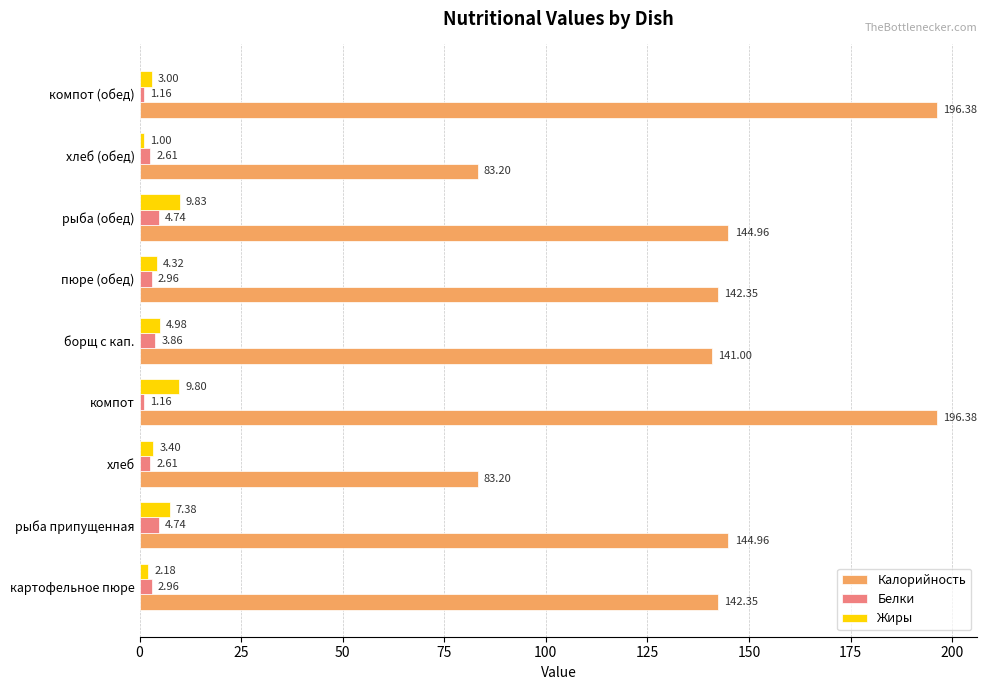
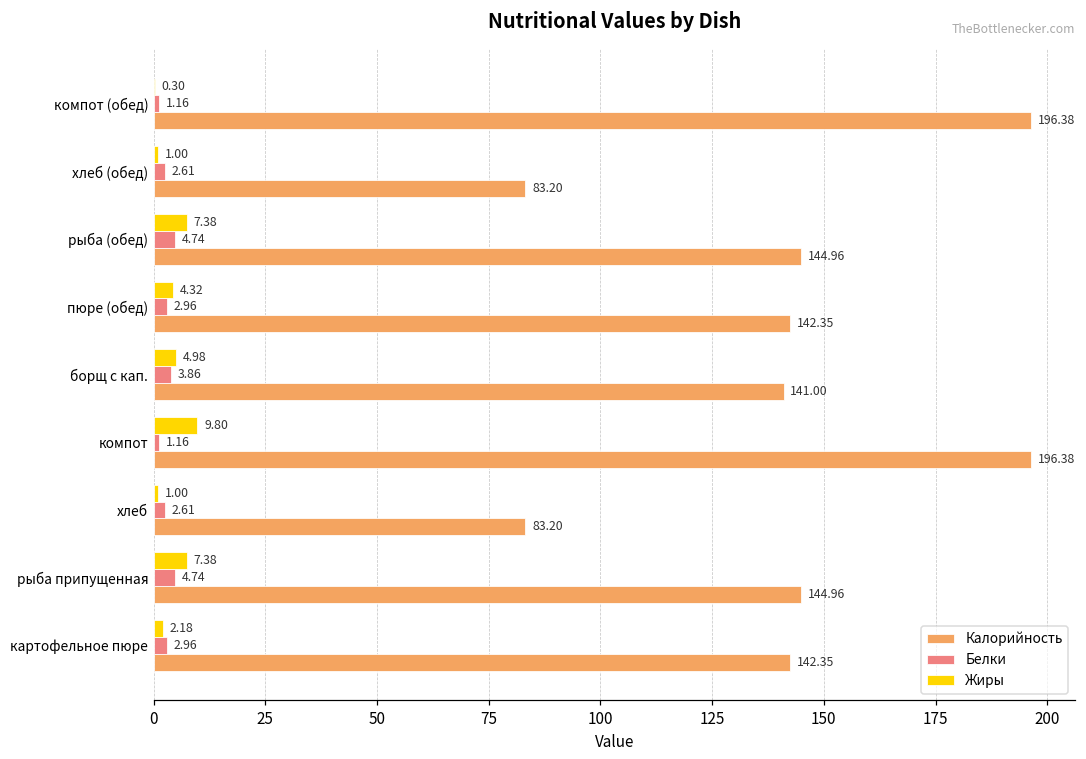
Жиры, компот (обед): 3.00 -> 0.30
Жиры, рыба (обед): 9.83 -> 7.38
Жиры, хлеб: 3.40 -> 1.00
